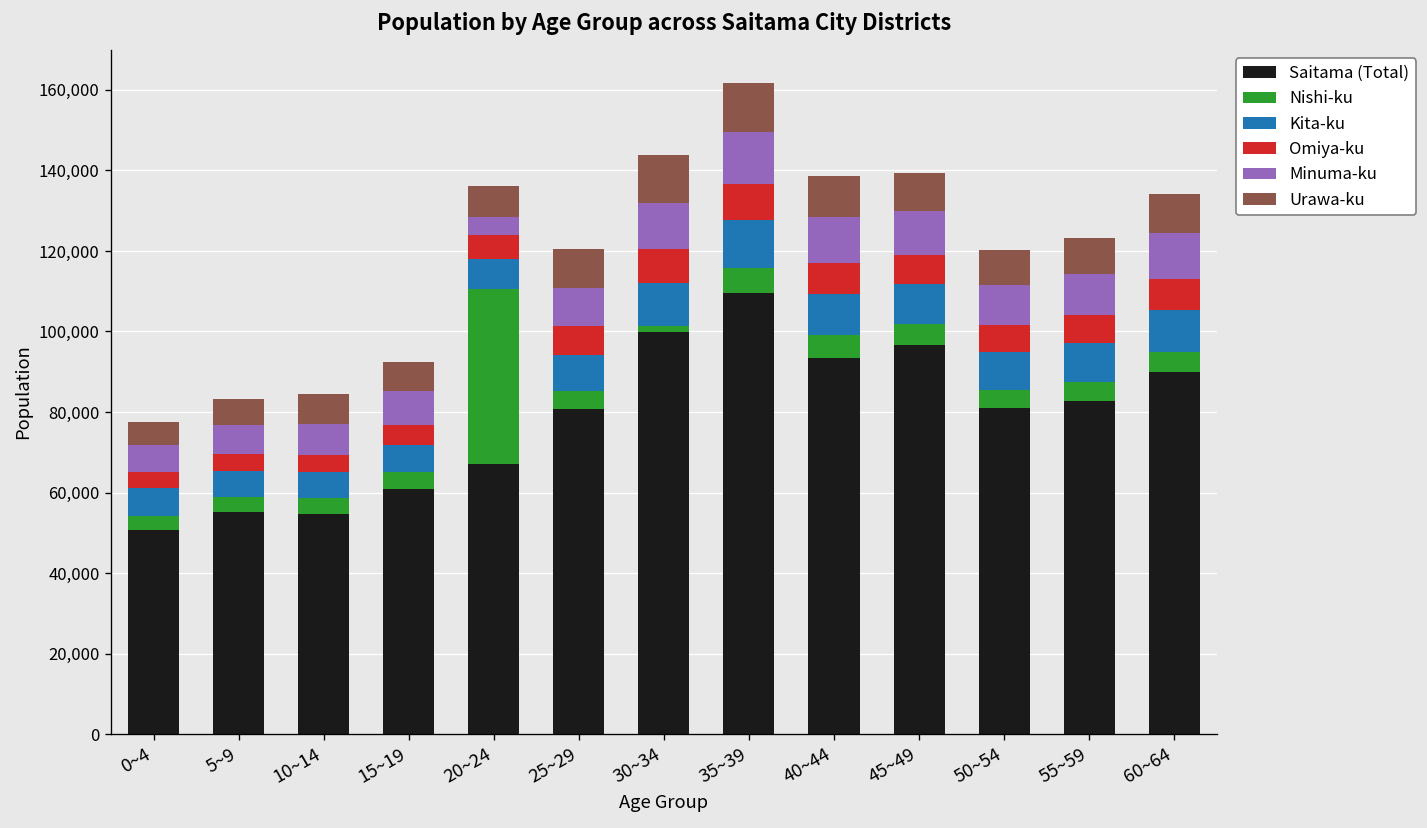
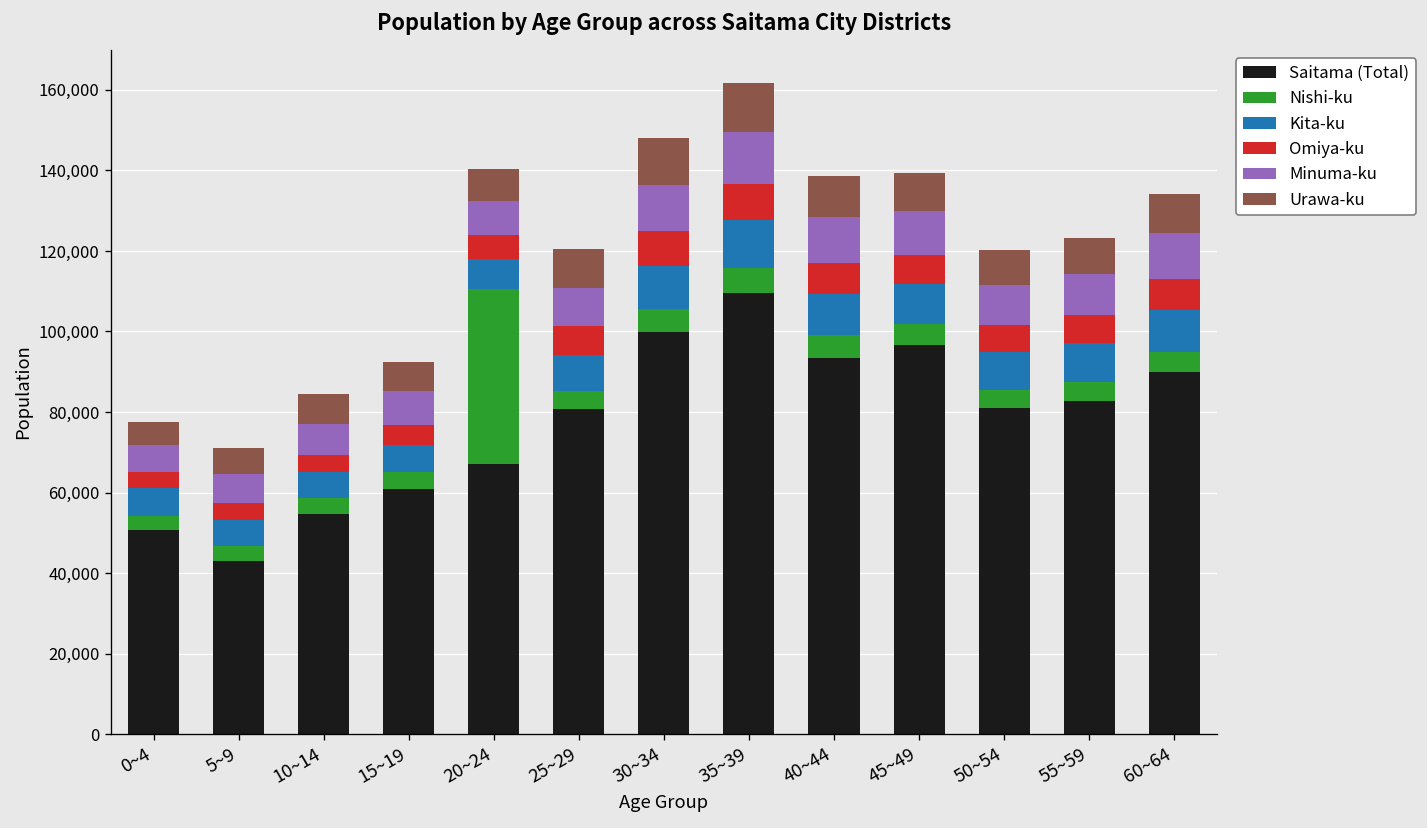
Saitama (Total), 5~9: 55,000 -> 43,000
Minuma-ku, 20~24: 4,000 -> 8,000
Nishi-ku, 30~34: 1,000 -> 6,000
